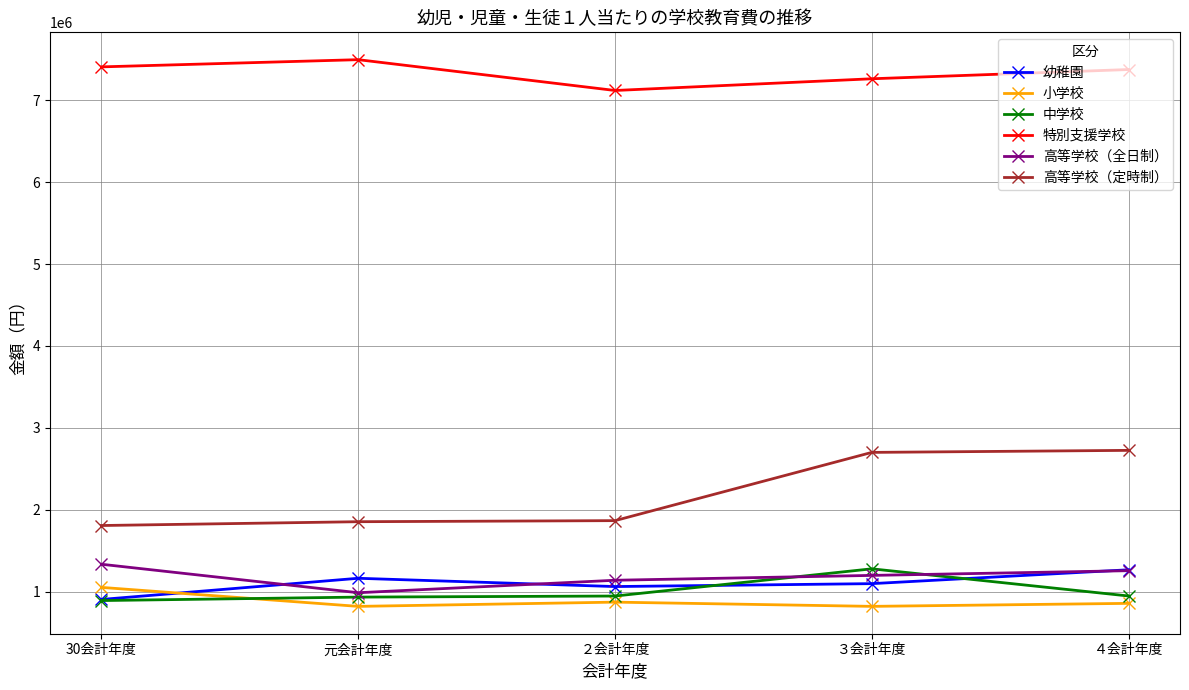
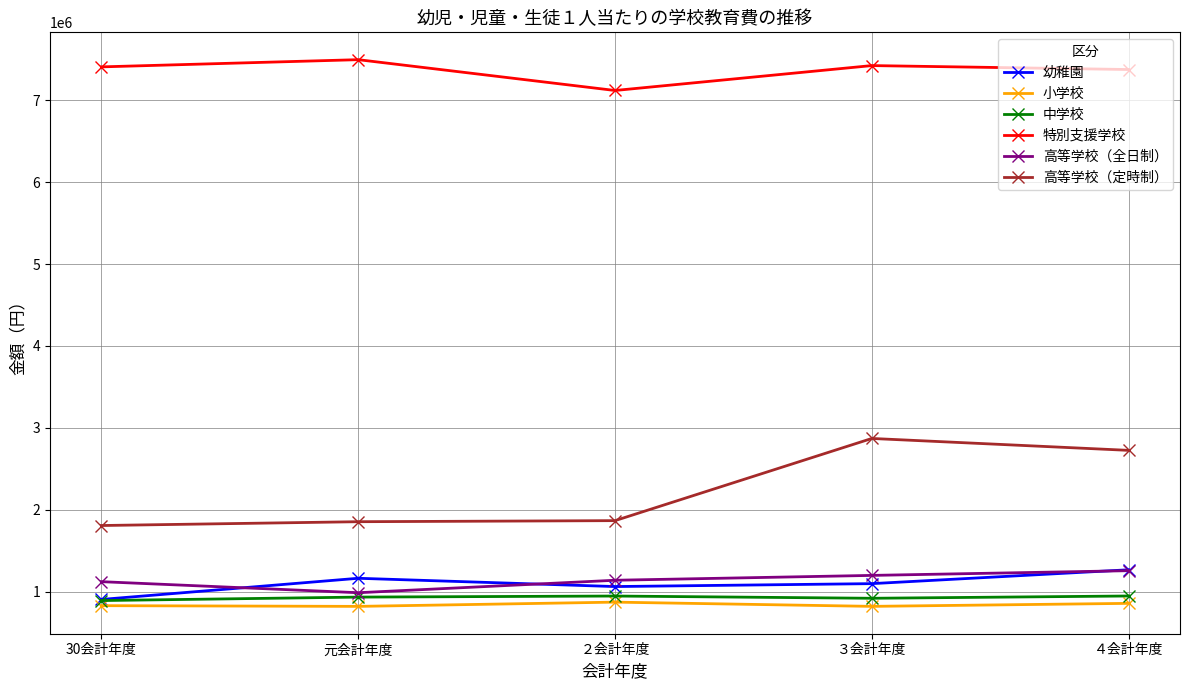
小学校, 30会計年度: 1100000 -> 800000
高等学校（全日制）, 30会計年度: 1300000 -> 1100000
中学校, ３会計年度: 1300000 -> 900000
特別支援学校, ３会計年度: 7300000 -> 7400000
高等学校（定時制）, ３会計年度: 2700000 -> 2900000
